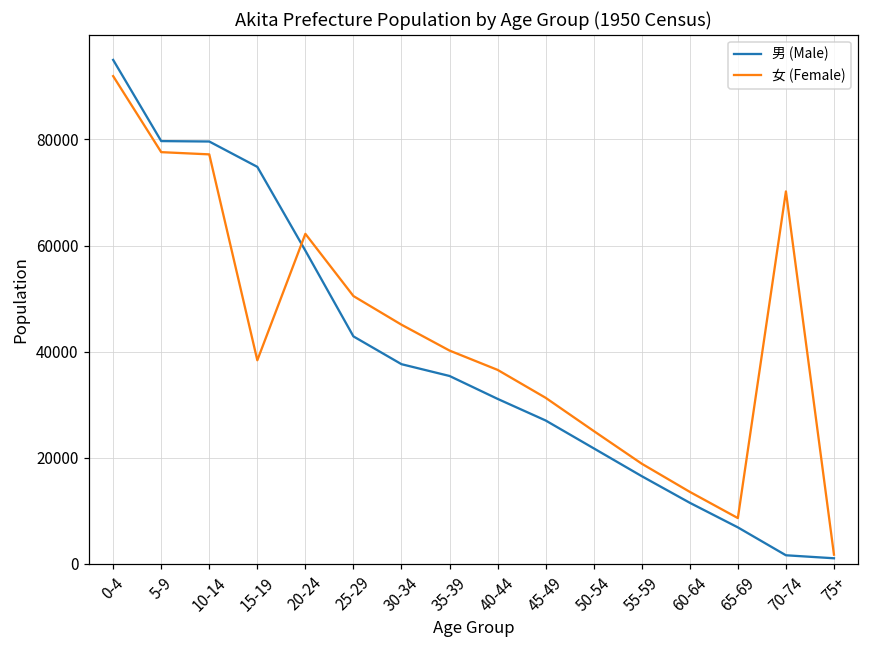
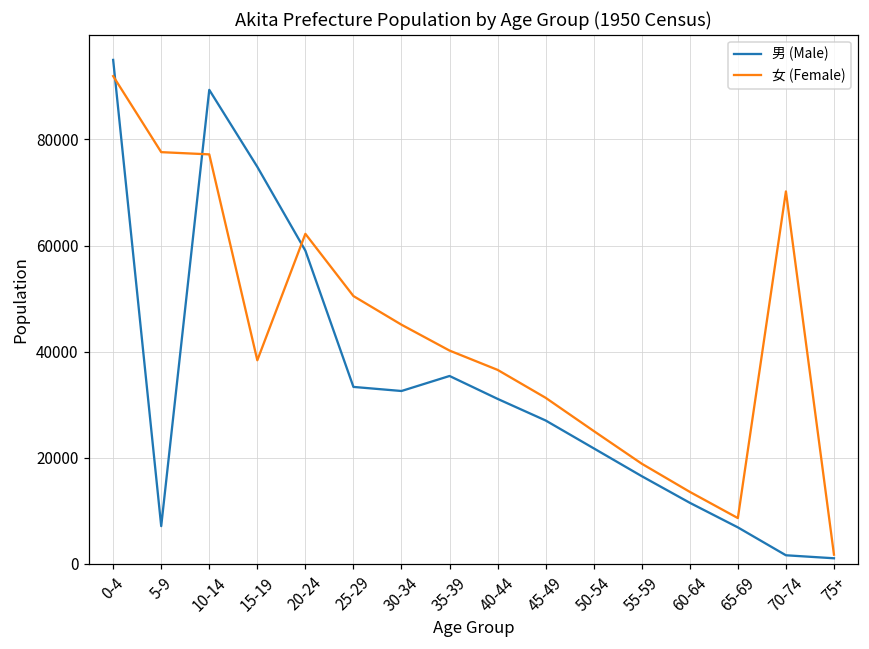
男 (Male), 5-9: 80000 -> 7000
男 (Male), 10-14: 80000 -> 89000
男 (Male), 25-29: 43000 -> 33000
男 (Male), 30-34: 38000 -> 33000
